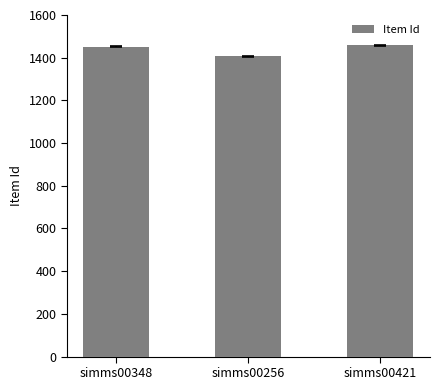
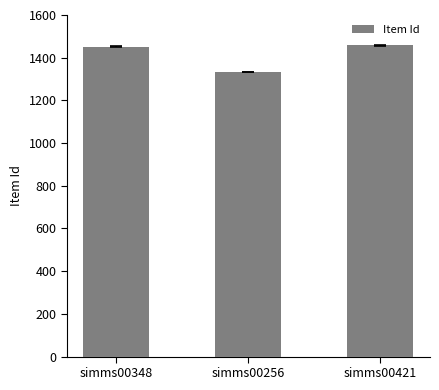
Item Id, simms00256: 1410 -> 1330
